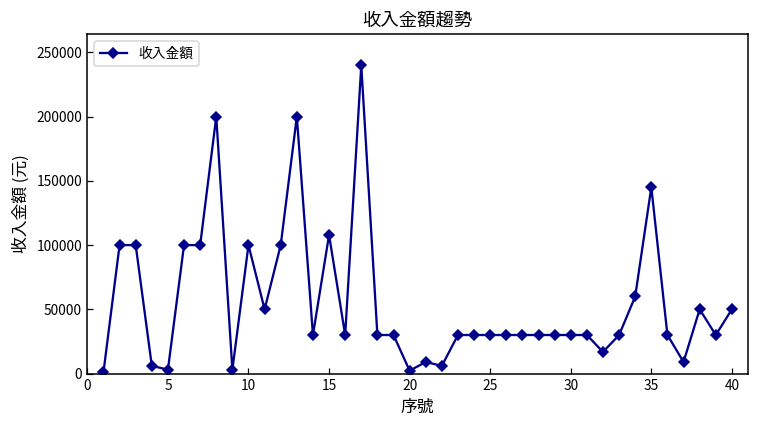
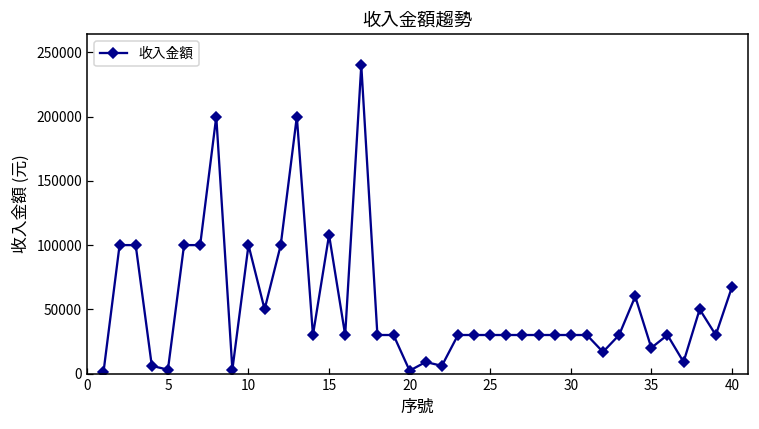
35: 145000 -> 20000
40: 50000 -> 67000
